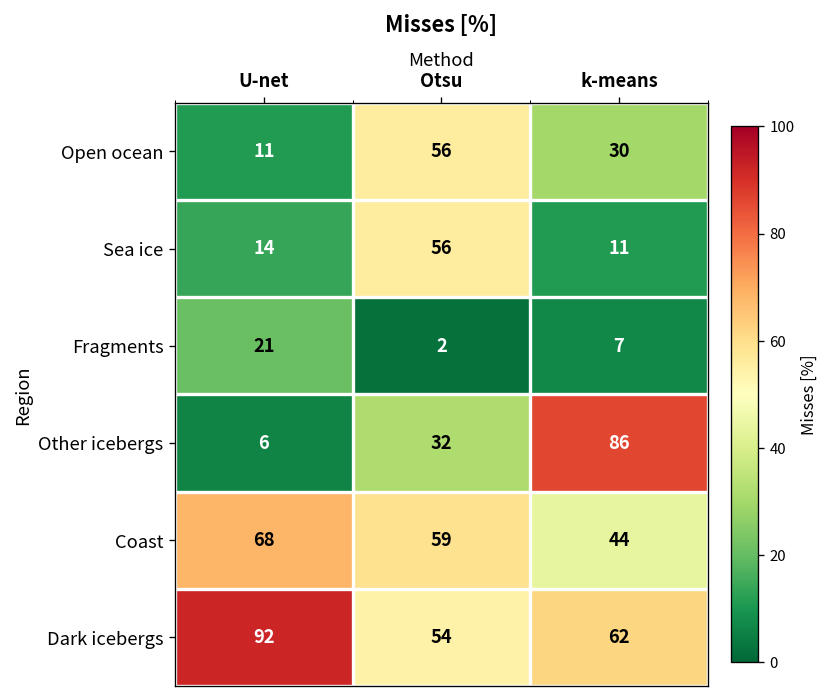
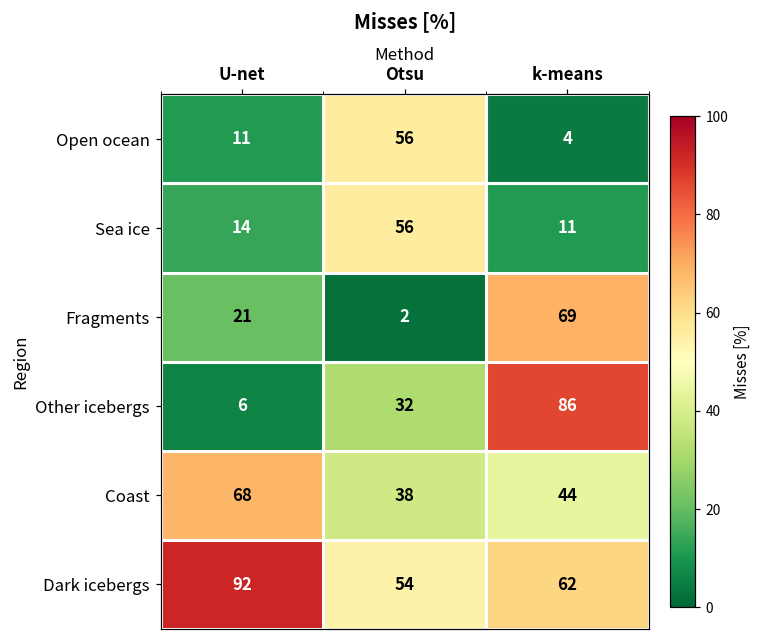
Open ocean, k-means: 30 -> 4
Fragments, k-means: 7 -> 69
Coast, Otsu: 59 -> 38
